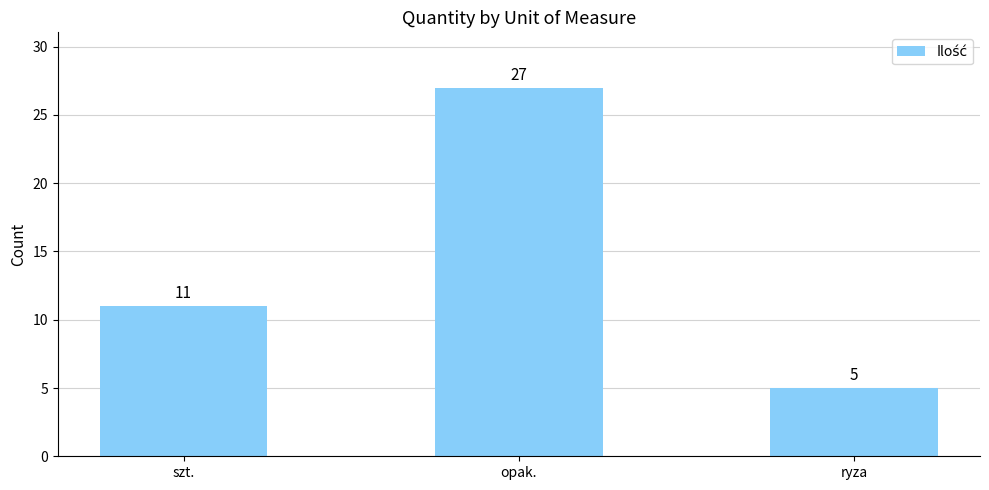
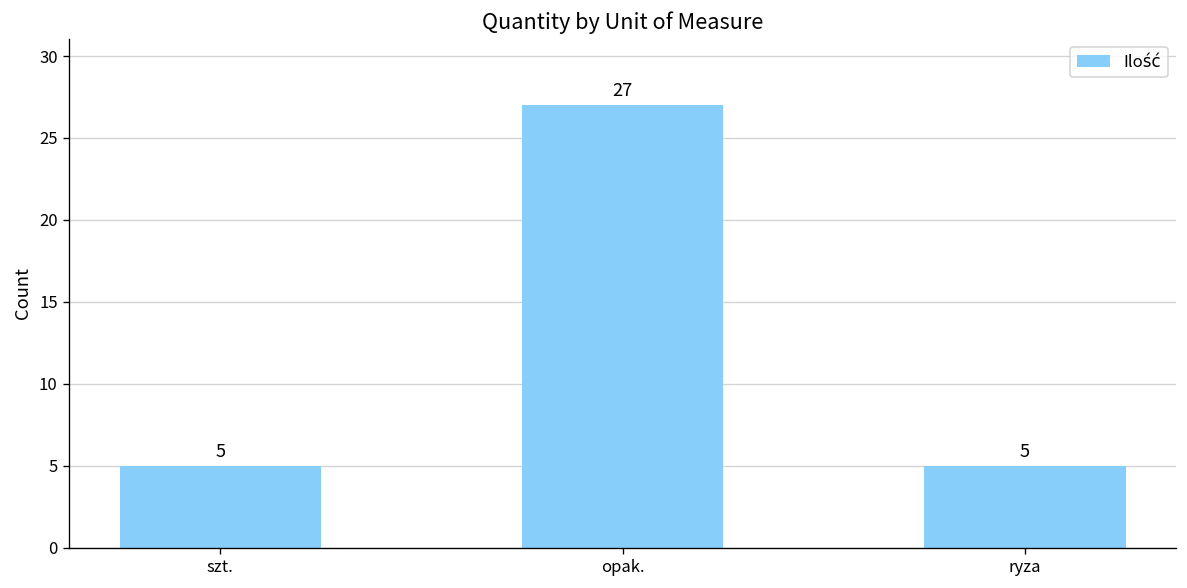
szt.: 11 -> 5
